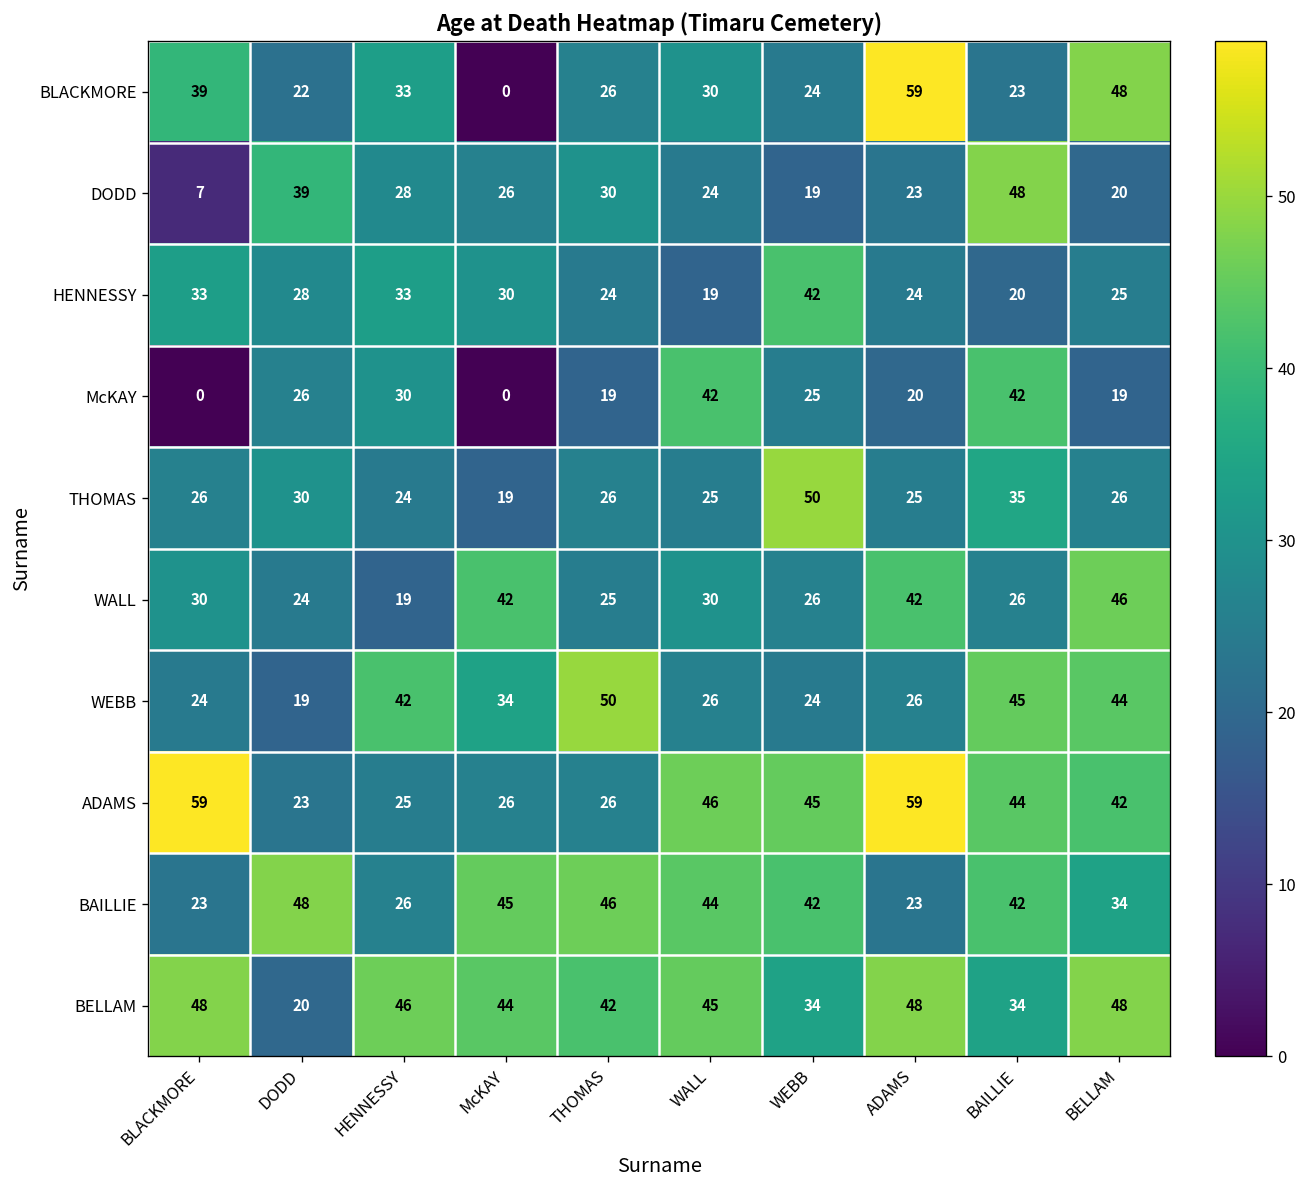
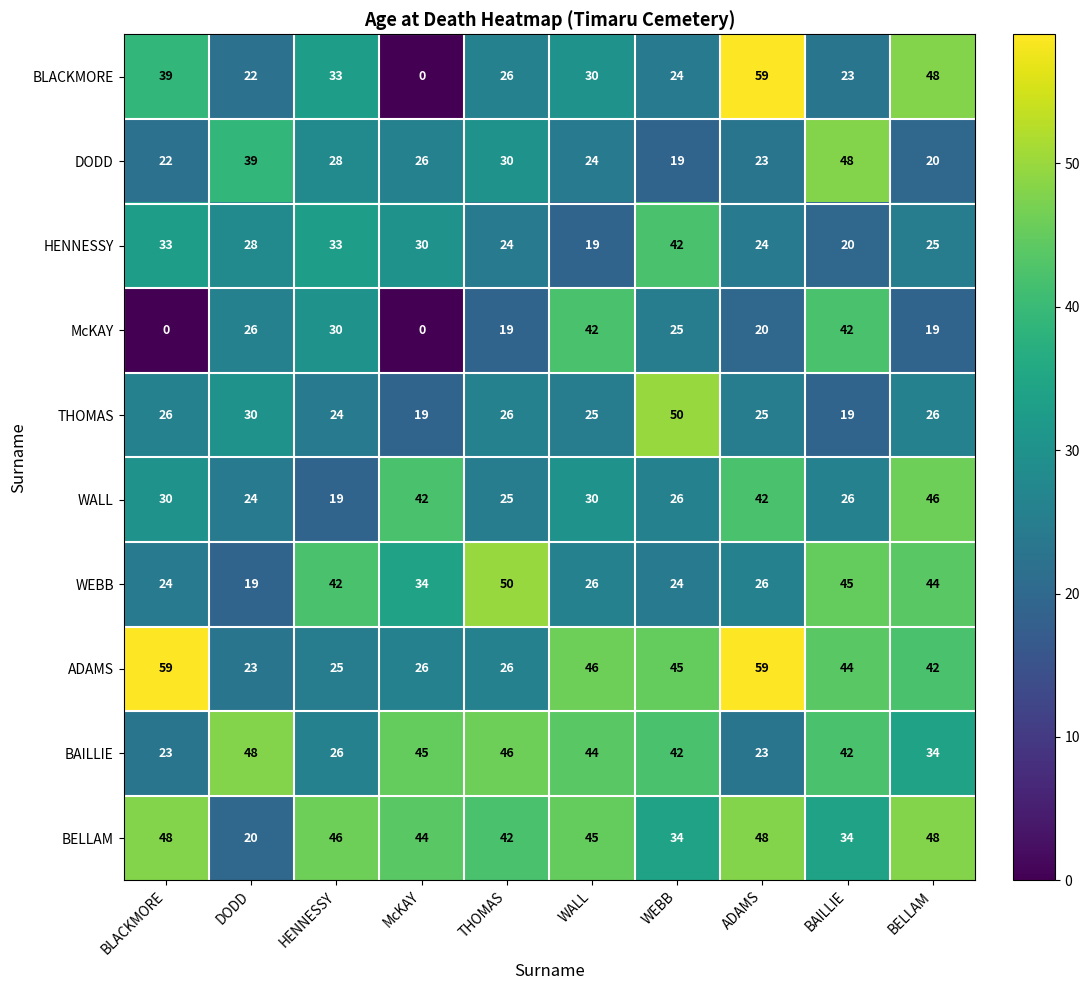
DODD, BLACKMORE: 7 -> 22
THOMAS, BAILLIE: 35 -> 19
